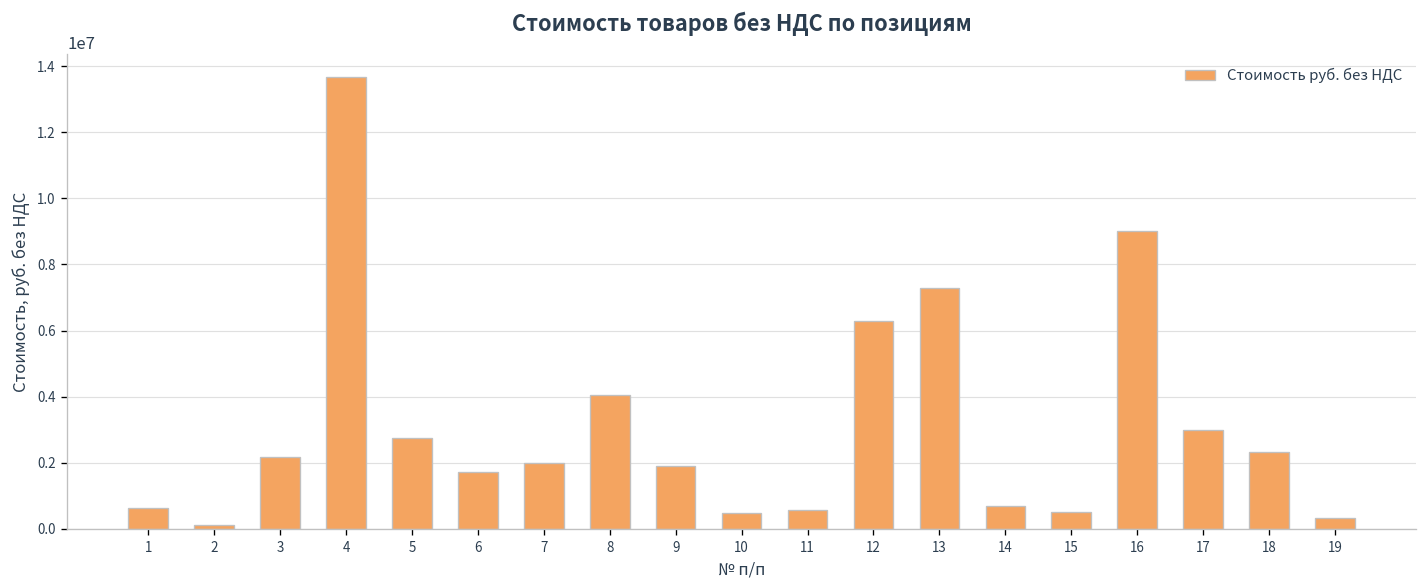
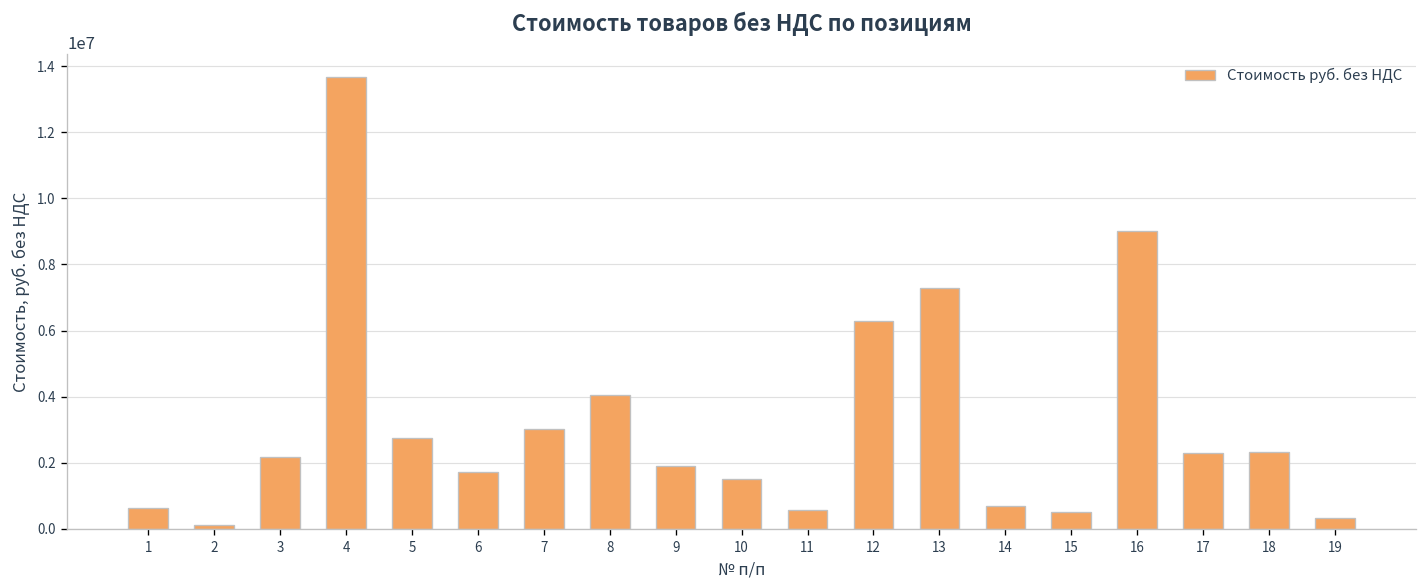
7: 2000000 -> 3000000
10: 500000 -> 1500000
17: 3000000 -> 2300000
